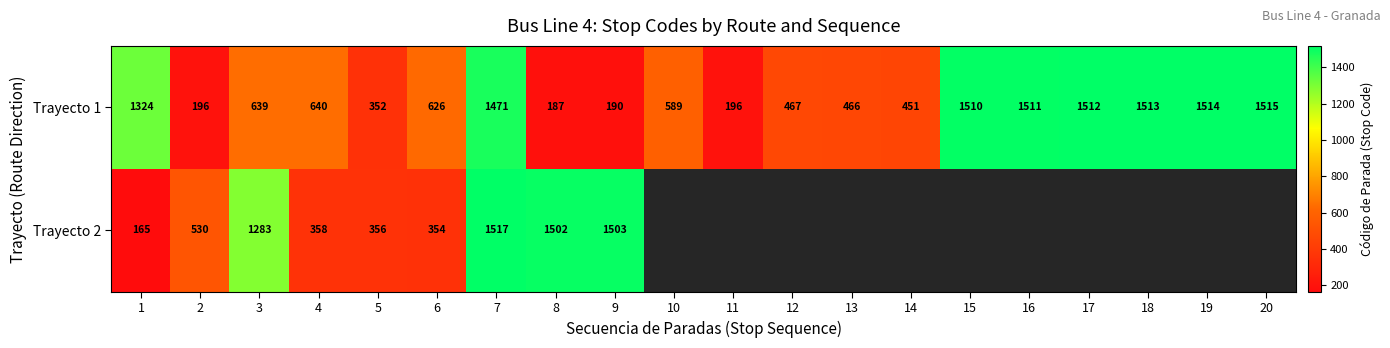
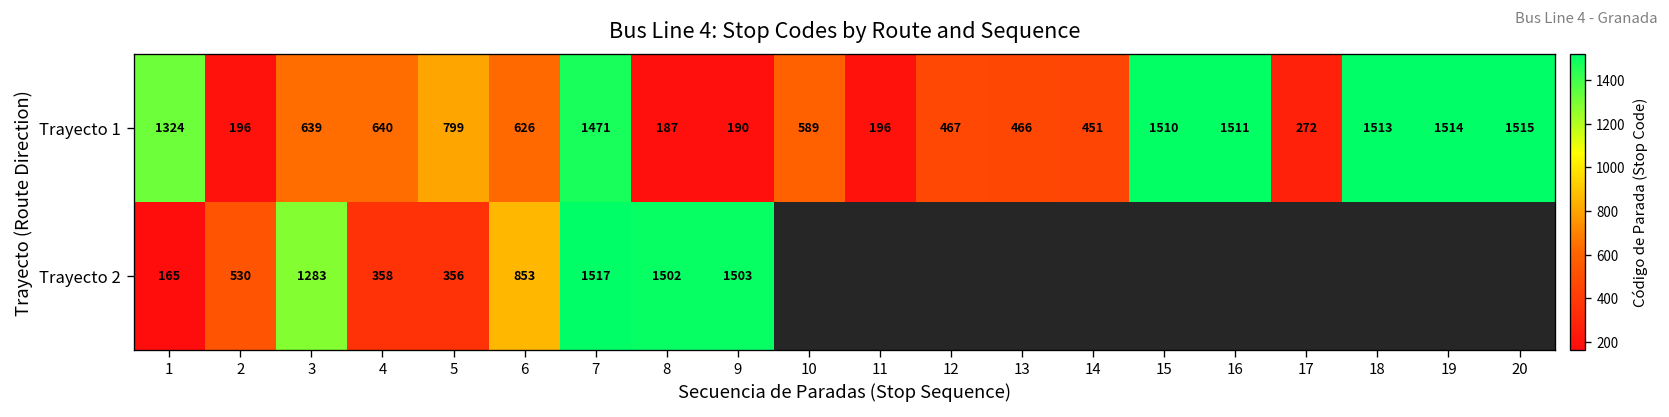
Trayecto 1, 5: 352 -> 799
Trayecto 1, 17: 1512 -> 272
Trayecto 2, 6: 354 -> 853
